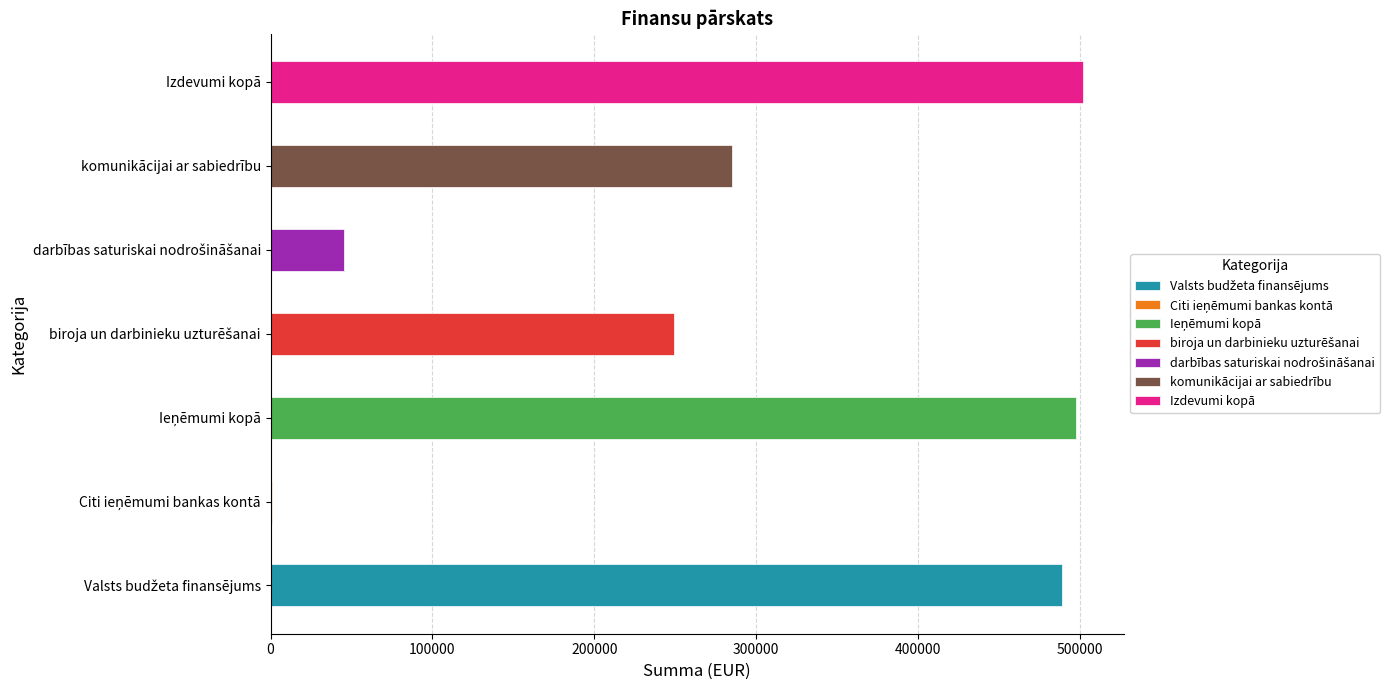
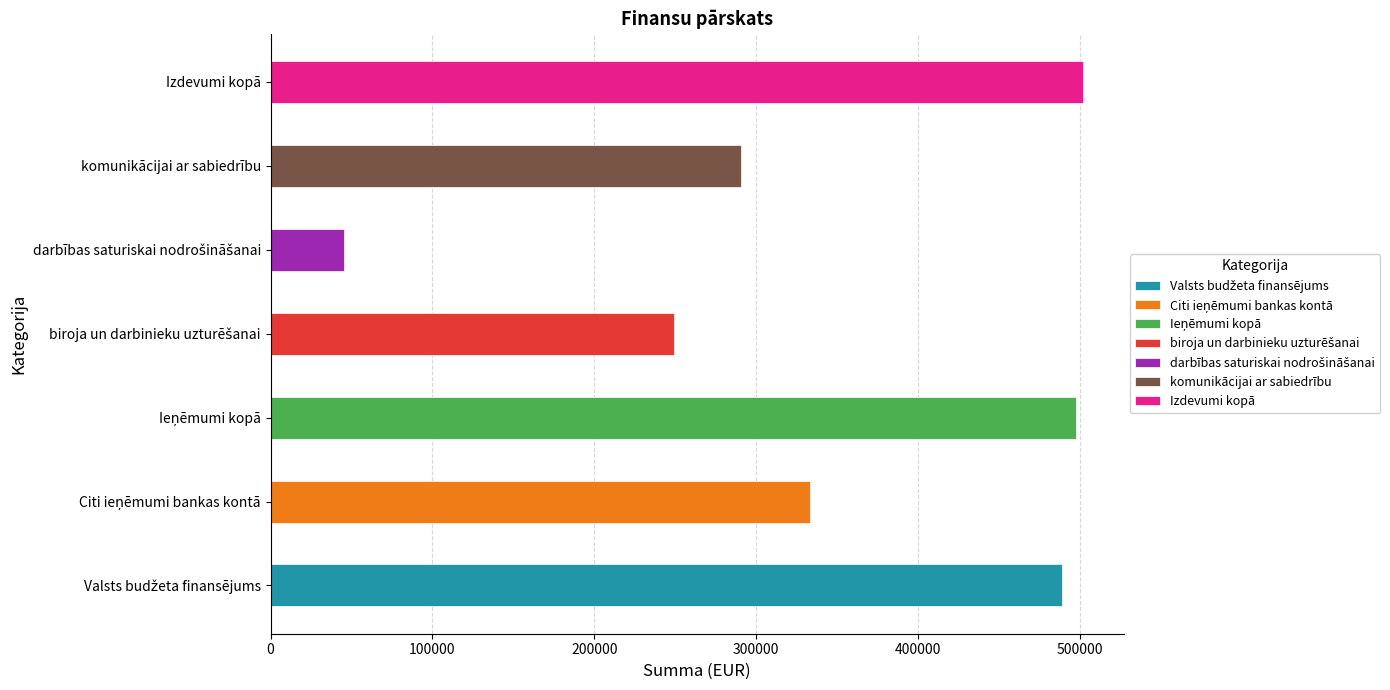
komunikācijai ar sabiedrību: 285000 -> 291000
Citi ieņēmumi bankas kontā: 1000 -> 333000
